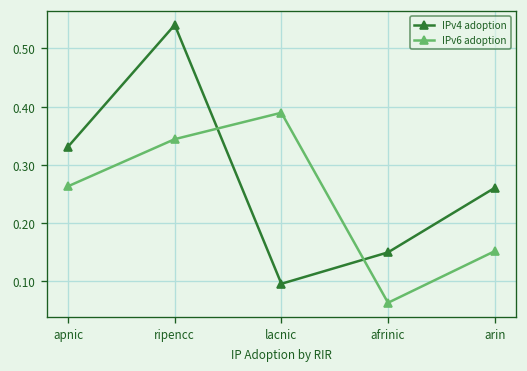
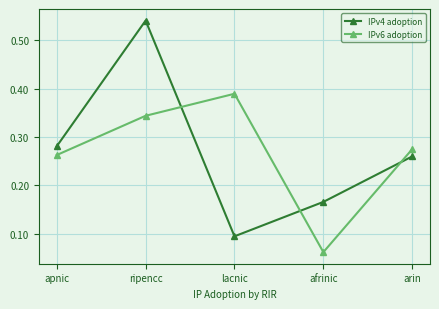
IPv4 adoption, apnic: 0.33 -> 0.28
IPv4 adoption, afrinic: 0.15 -> 0.17
IPv6 adoption, arin: 0.15 -> 0.28
